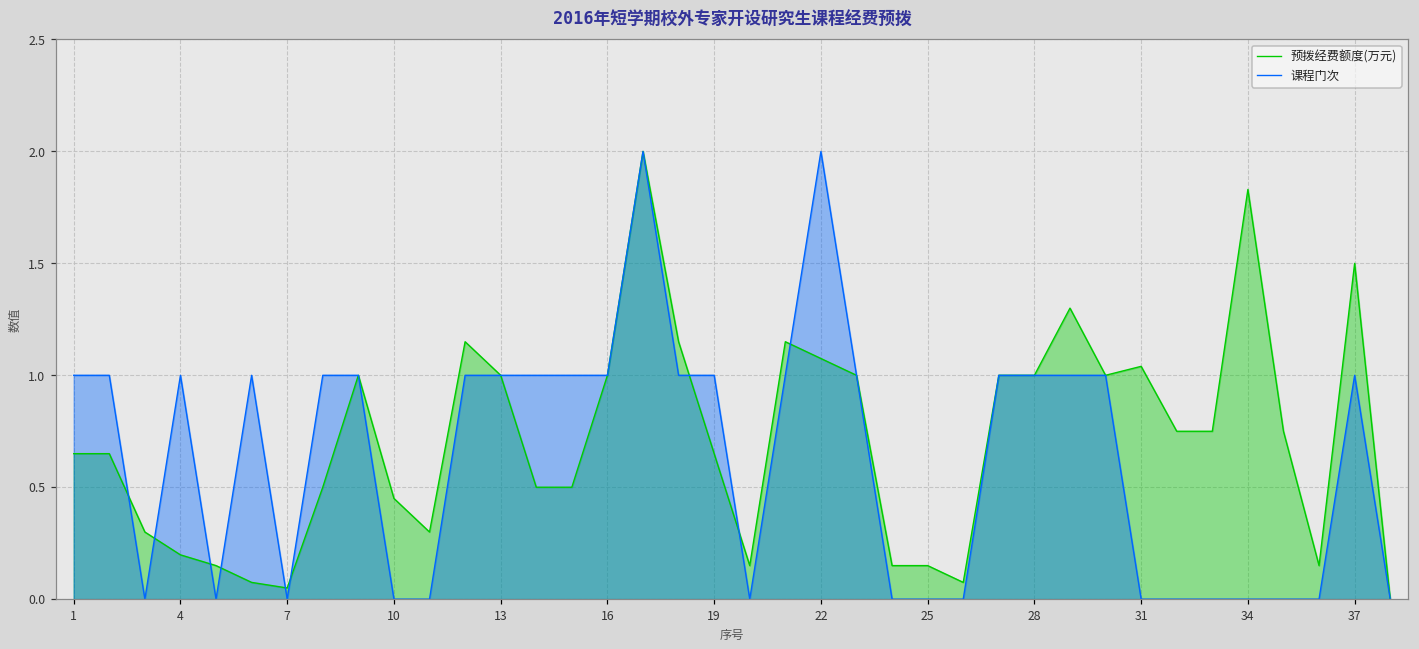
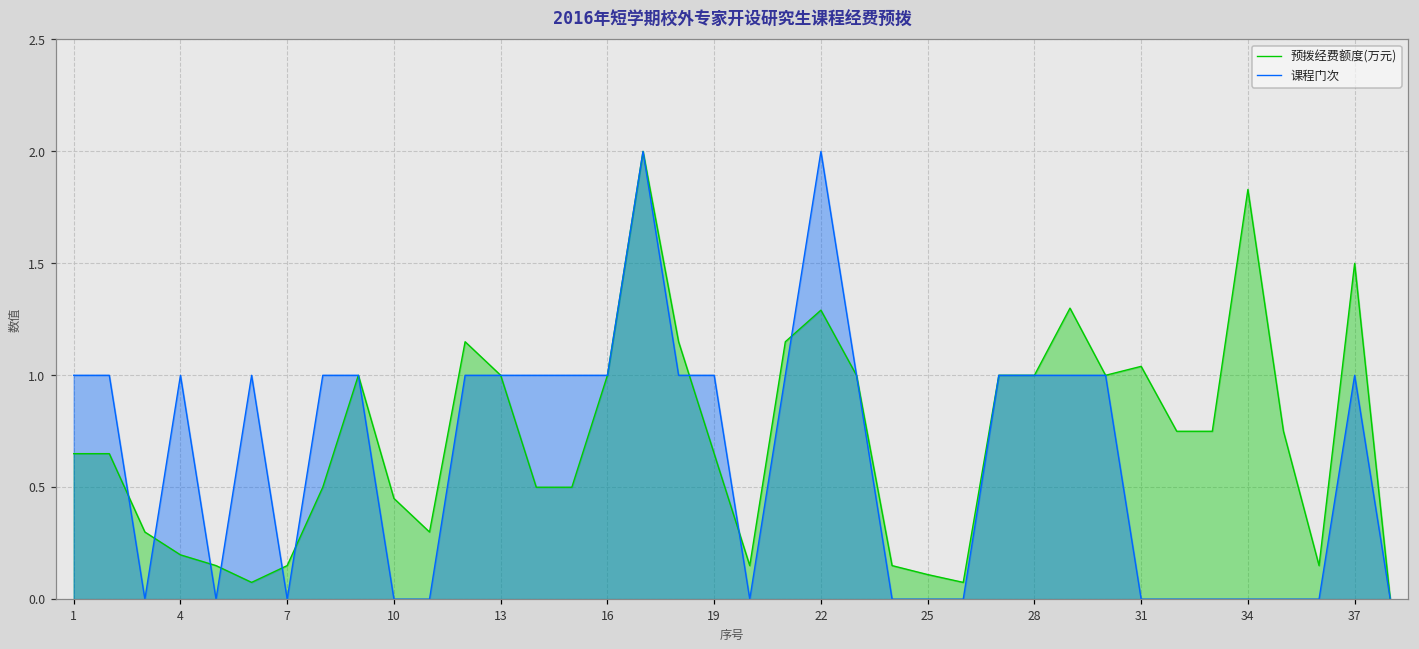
预拨经费额度(万元), 7: 0.05 -> 0.15
预拨经费额度(万元), 22: 1.08 -> 1.29
预拨经费额度(万元), 25: 0.15 -> 0.11
